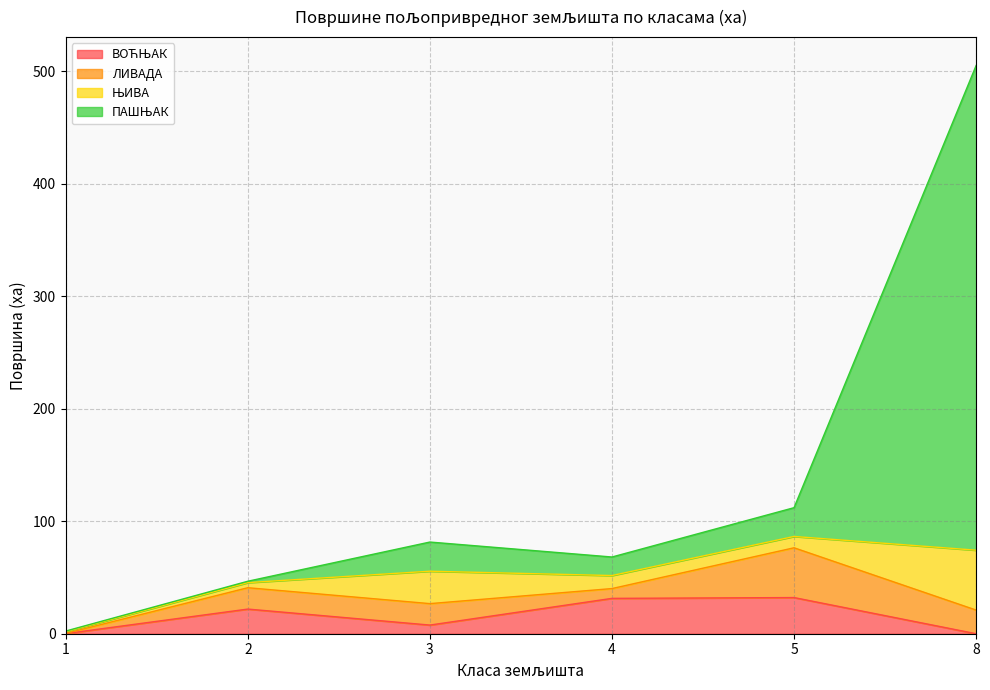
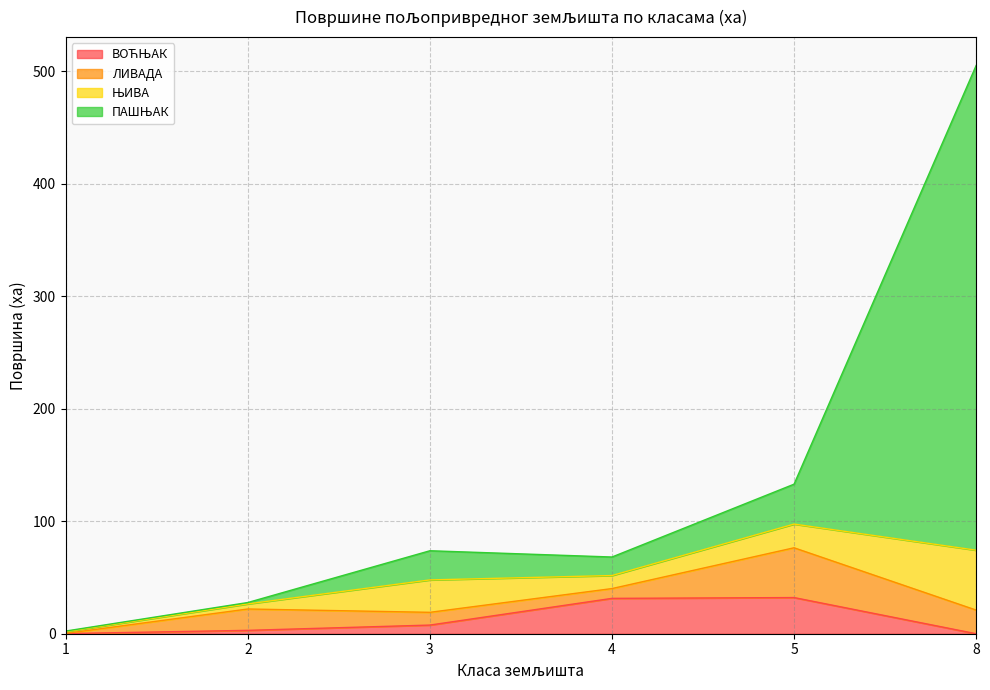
ВОЋЊАК, 2: 22 -> 3
ЛИВАДА, 3: 19 -> 11
ЊИВА, 5: 10 -> 21
ПАШЊАК, 5: 26 -> 35
